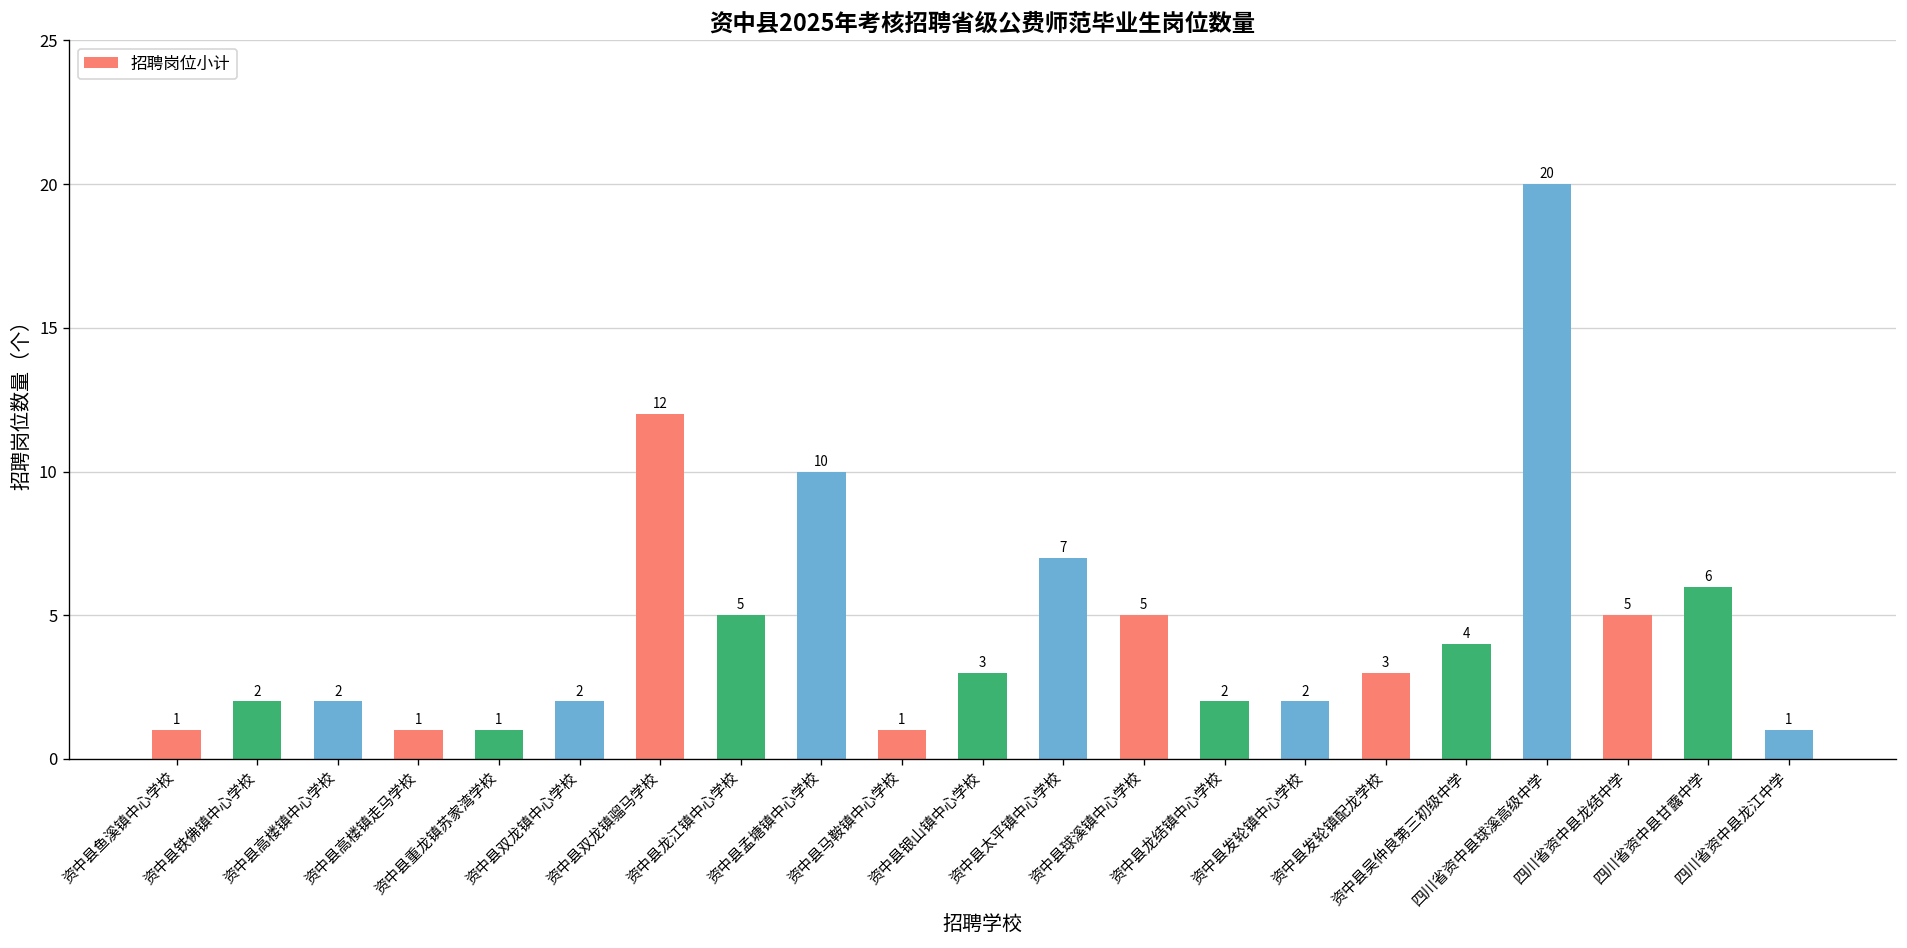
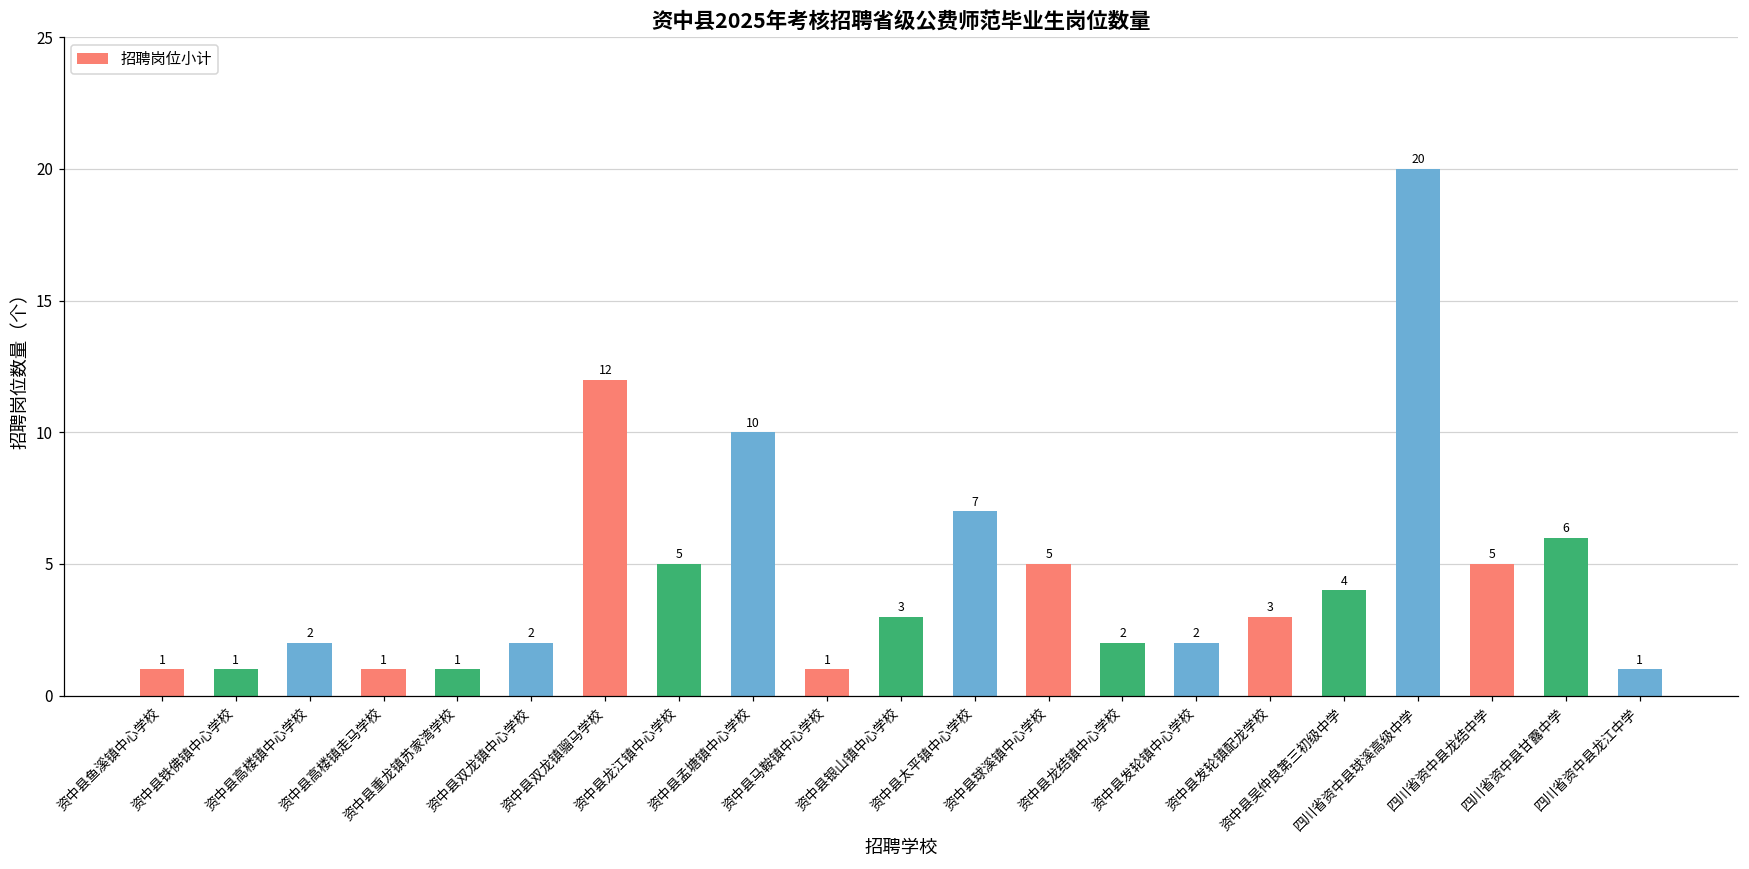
资中县铁佛镇中心学校: 2 -> 1
